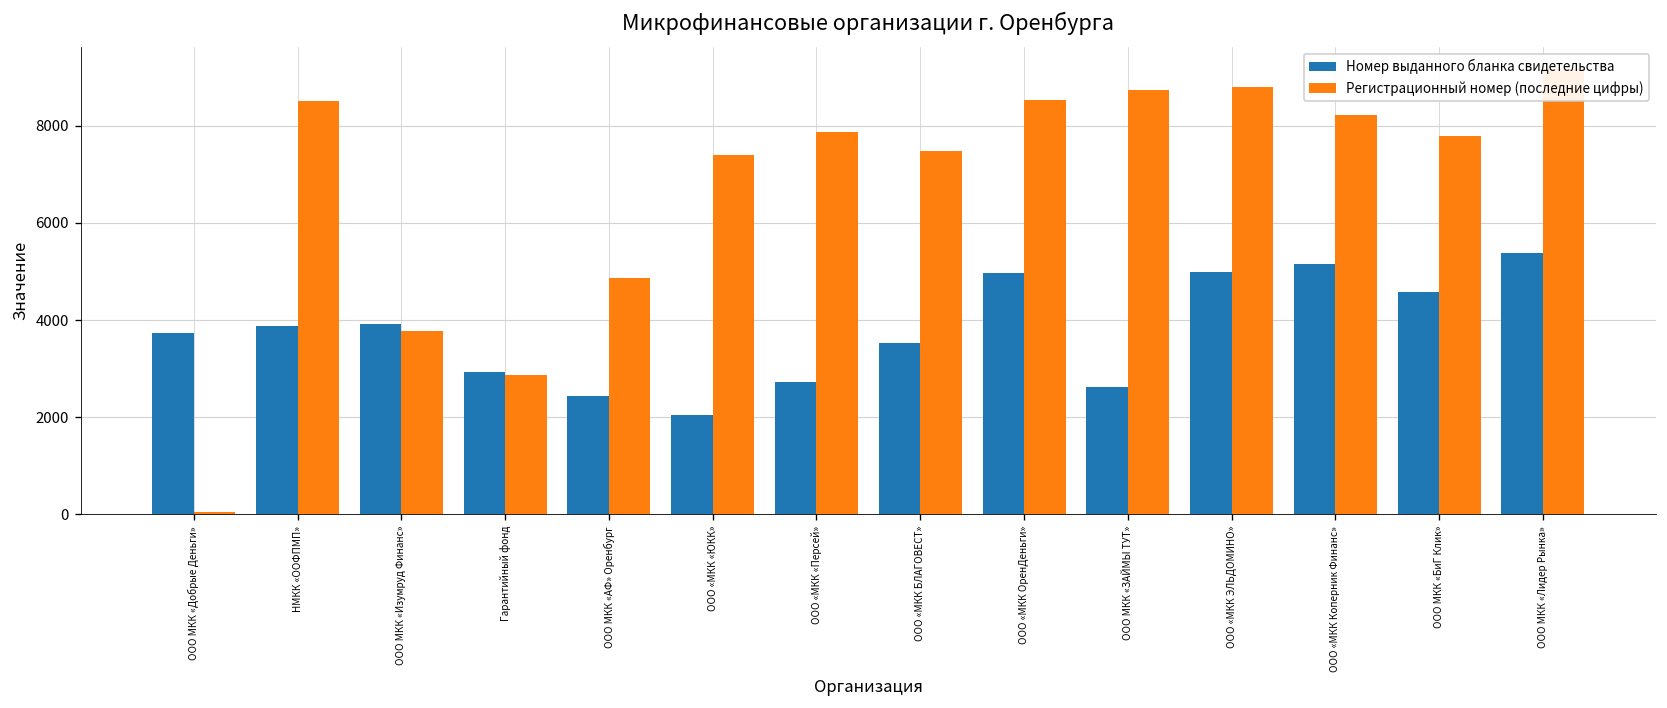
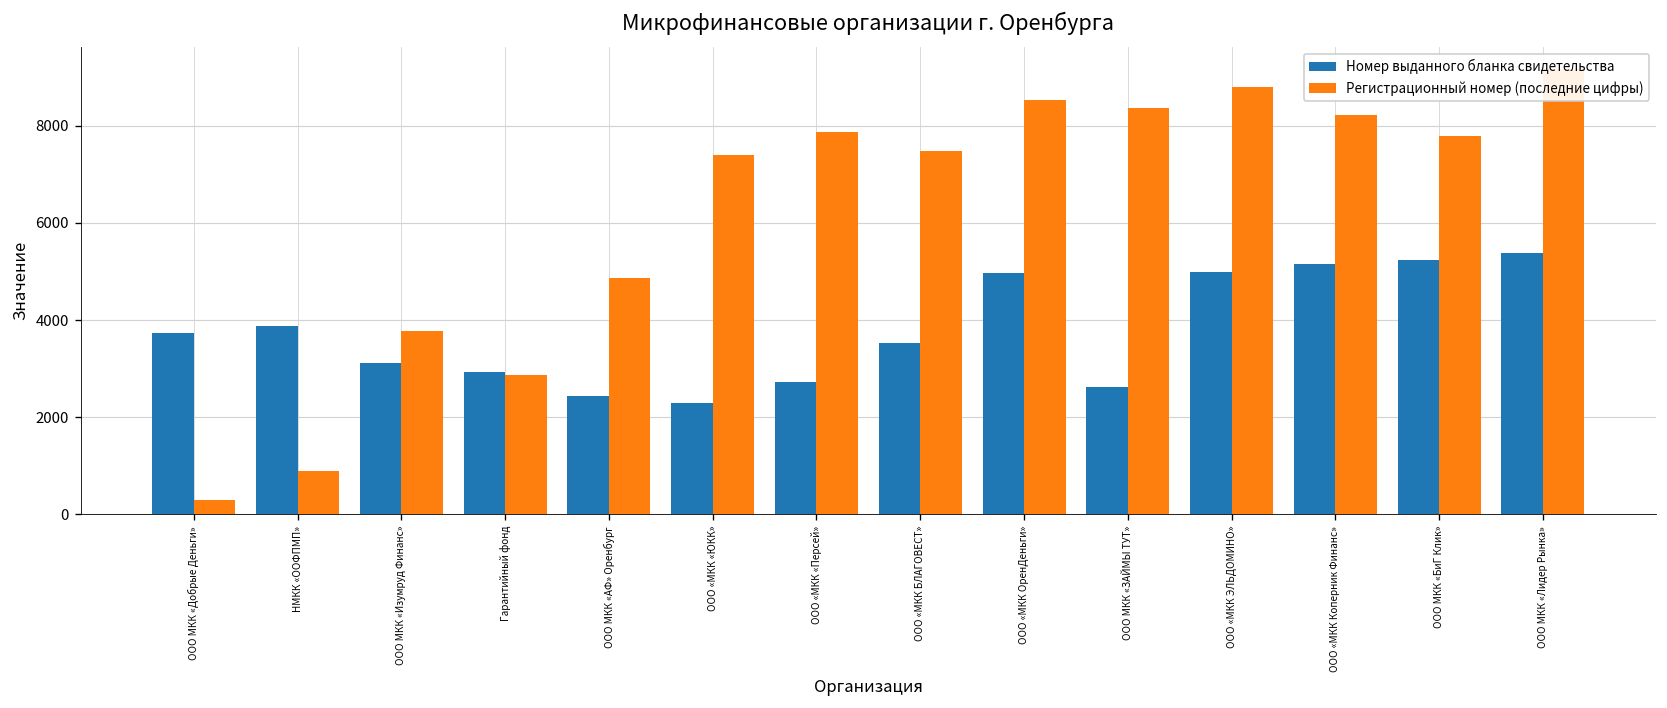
Регистрационный номер (последние цифры), ООО МКК «Добрые Деньги»: 0 -> 300
Регистрационный номер (последние цифры), НМКК «ООФПМП»: 8500 -> 900
Номер выданного бланка свидетельства, ООО МКК «Изумруд Финанс»: 3900 -> 3100
Номер выданного бланка свидетельства, ООО «МКК «ЮКК»: 2000 -> 2300
Регистрационный номер (последние цифры), ООО МКК «ЗАЙМЫ ТУТ»: 8700 -> 8400
Номер выданного бланка свидетельства, ООО МКК «БиГ Клик»: 4600 -> 5200
